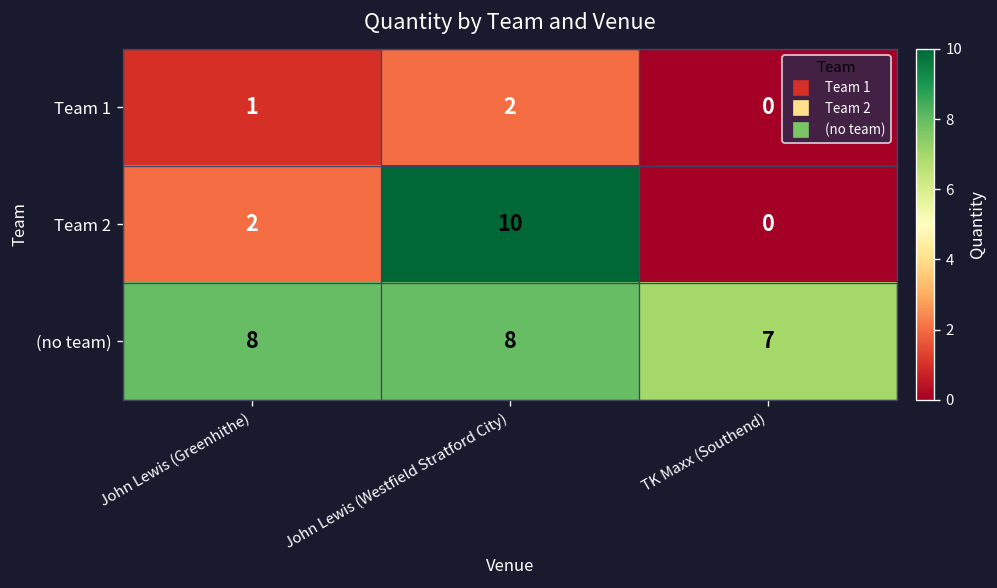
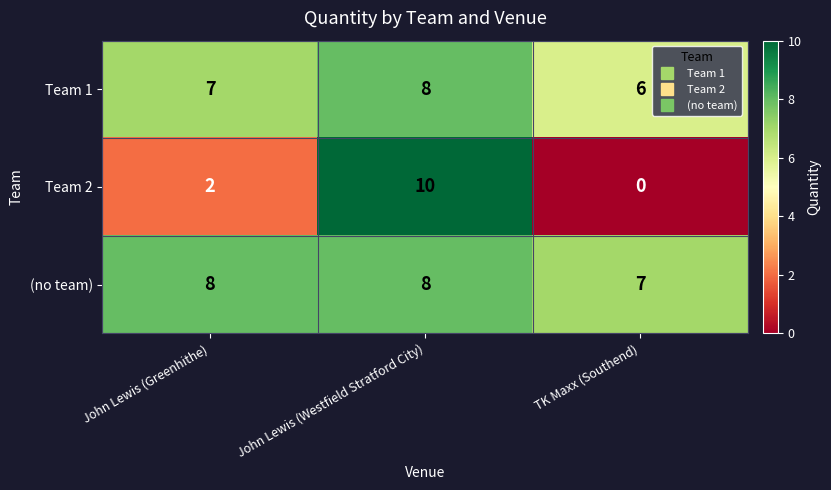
Team 1, John Lewis (Greenhithe): 1 -> 7
Team 1, John Lewis (Westfield Stratford City): 2 -> 8
Team 1, TK Maxx (Southend): 0 -> 6
